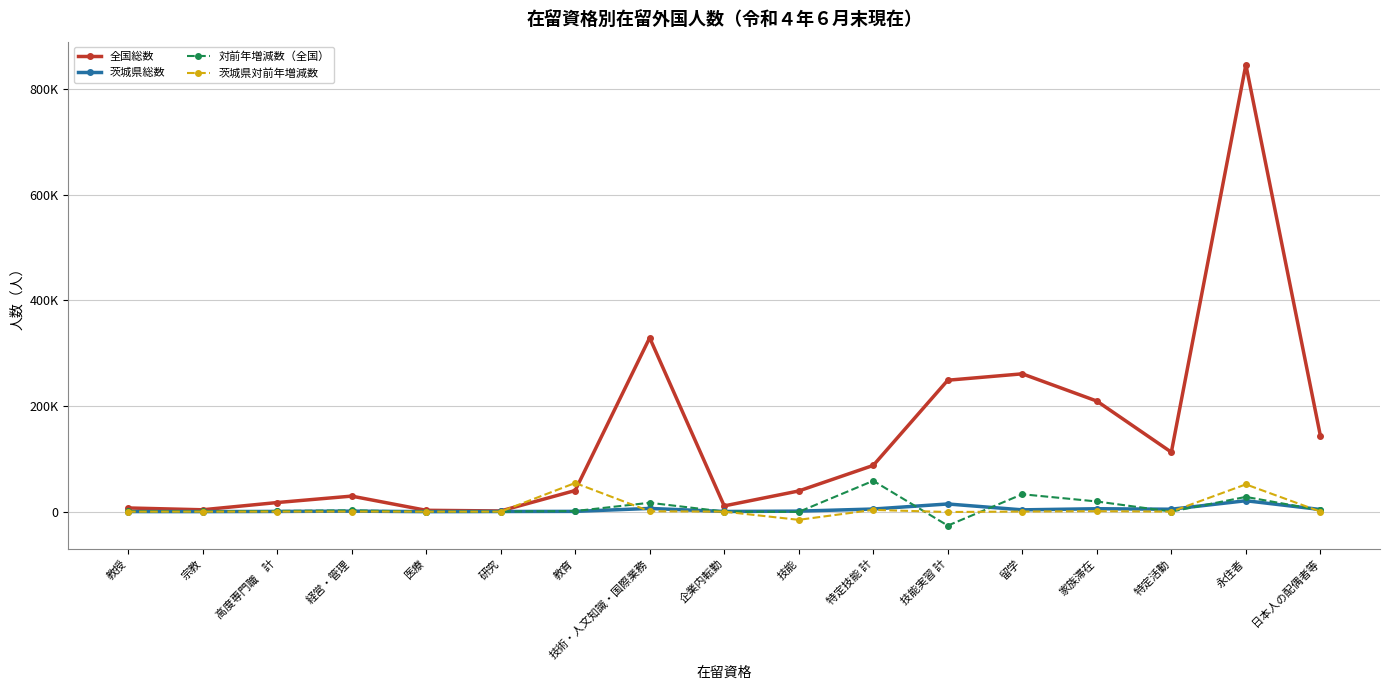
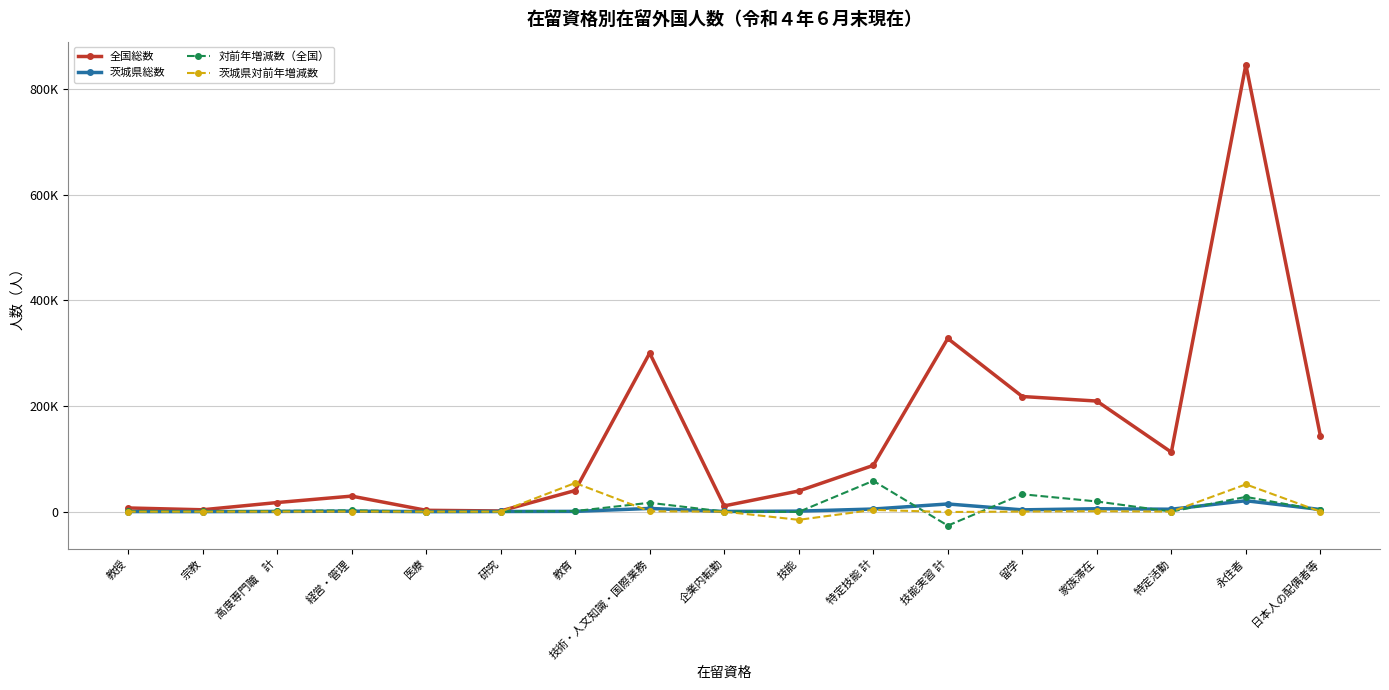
全国総数, 技術・人文知識・国際業務: 330000 -> 300000
全国総数, 技能実習 計: 250000 -> 330000
全国総数, 留学: 260000 -> 220000
